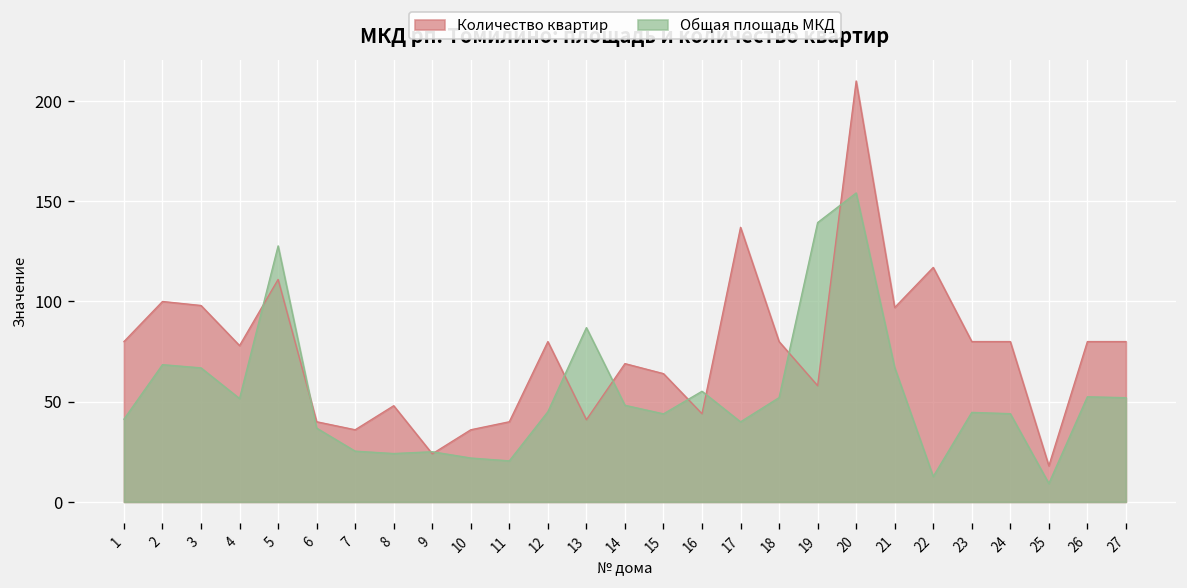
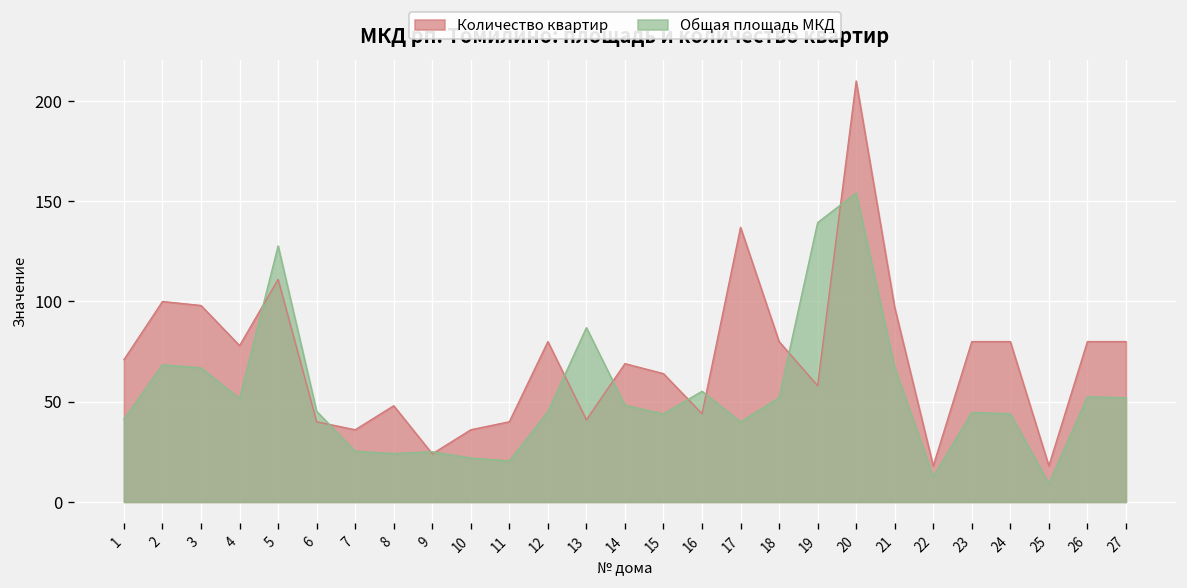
Количество квартир, 1: 80 -> 71
Общая площадь МКД, 6: 37 -> 45
Количество квартир, 22: 117 -> 18
